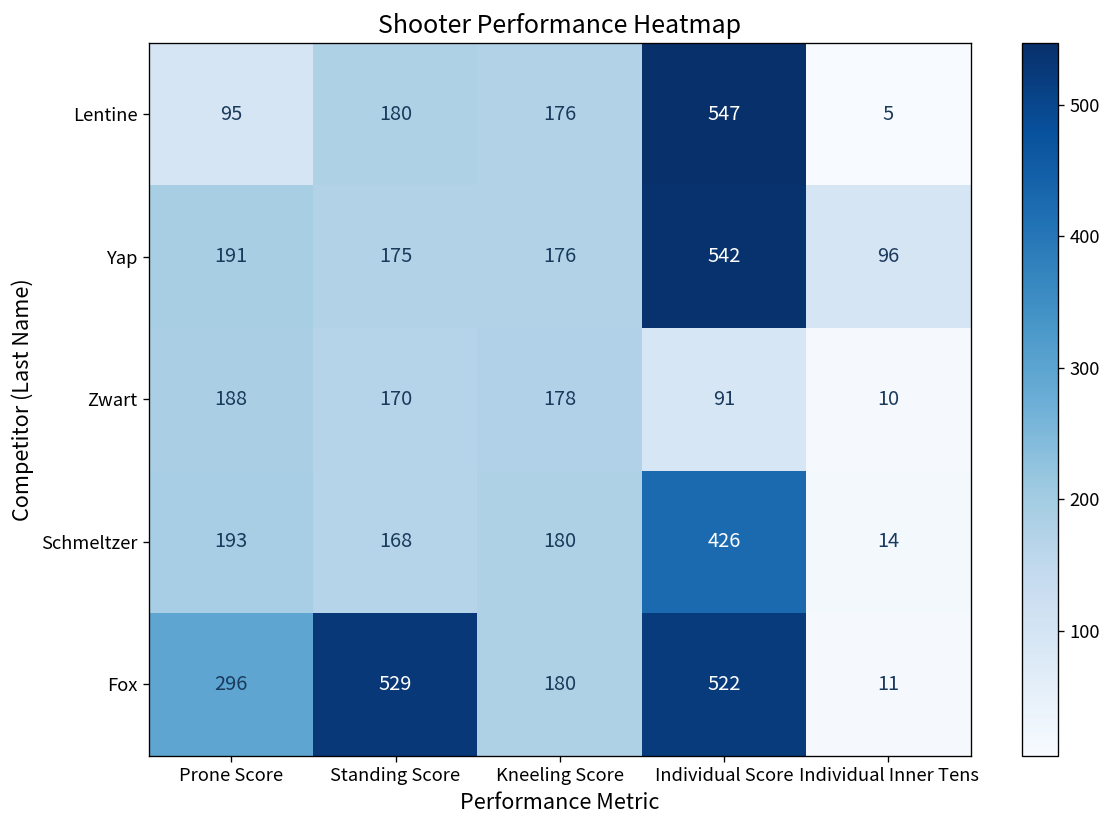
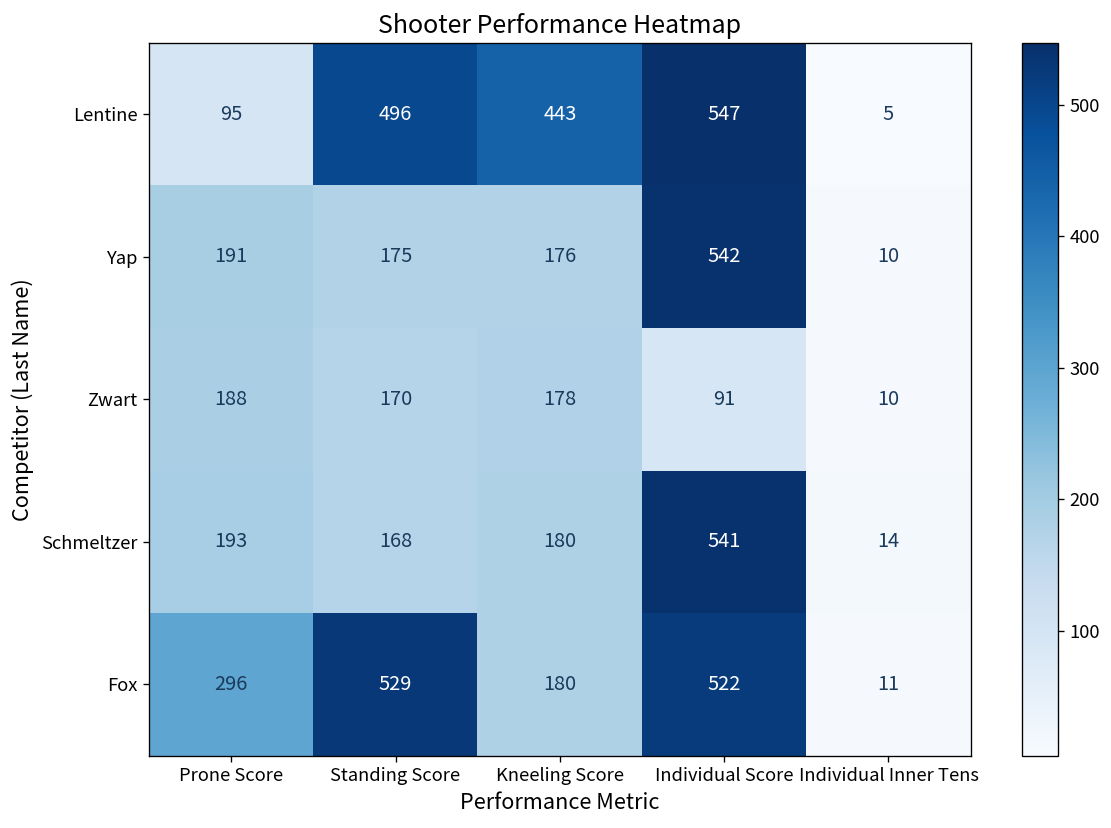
Lentine, Standing Score: 180 -> 496
Lentine, Kneeling Score: 176 -> 443
Yap, Individual Inner Tens: 96 -> 10
Schmeltzer, Individual Score: 426 -> 541
